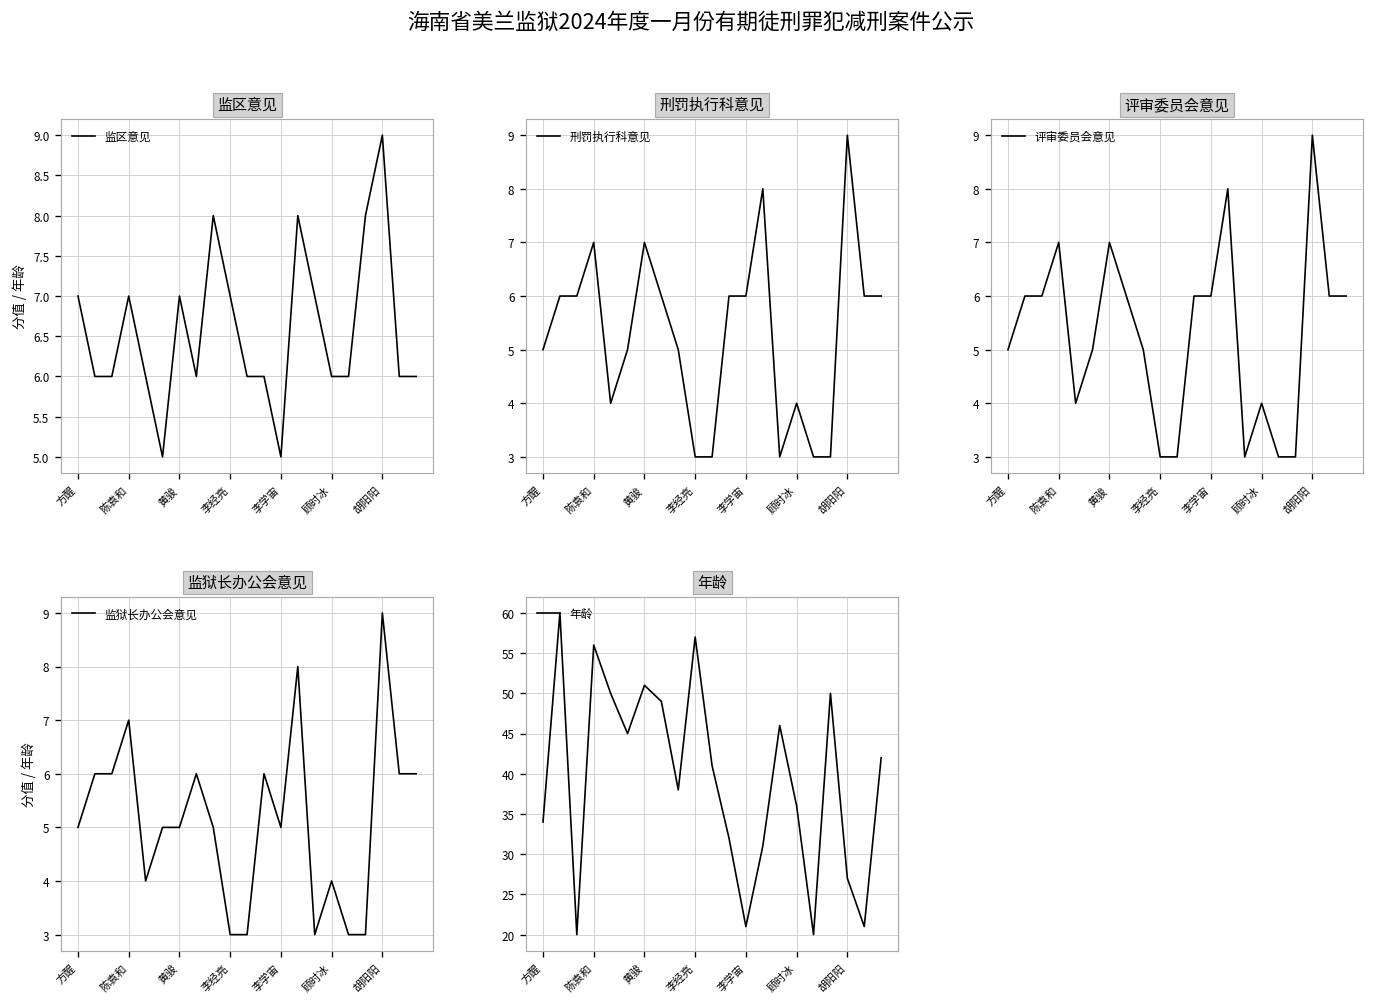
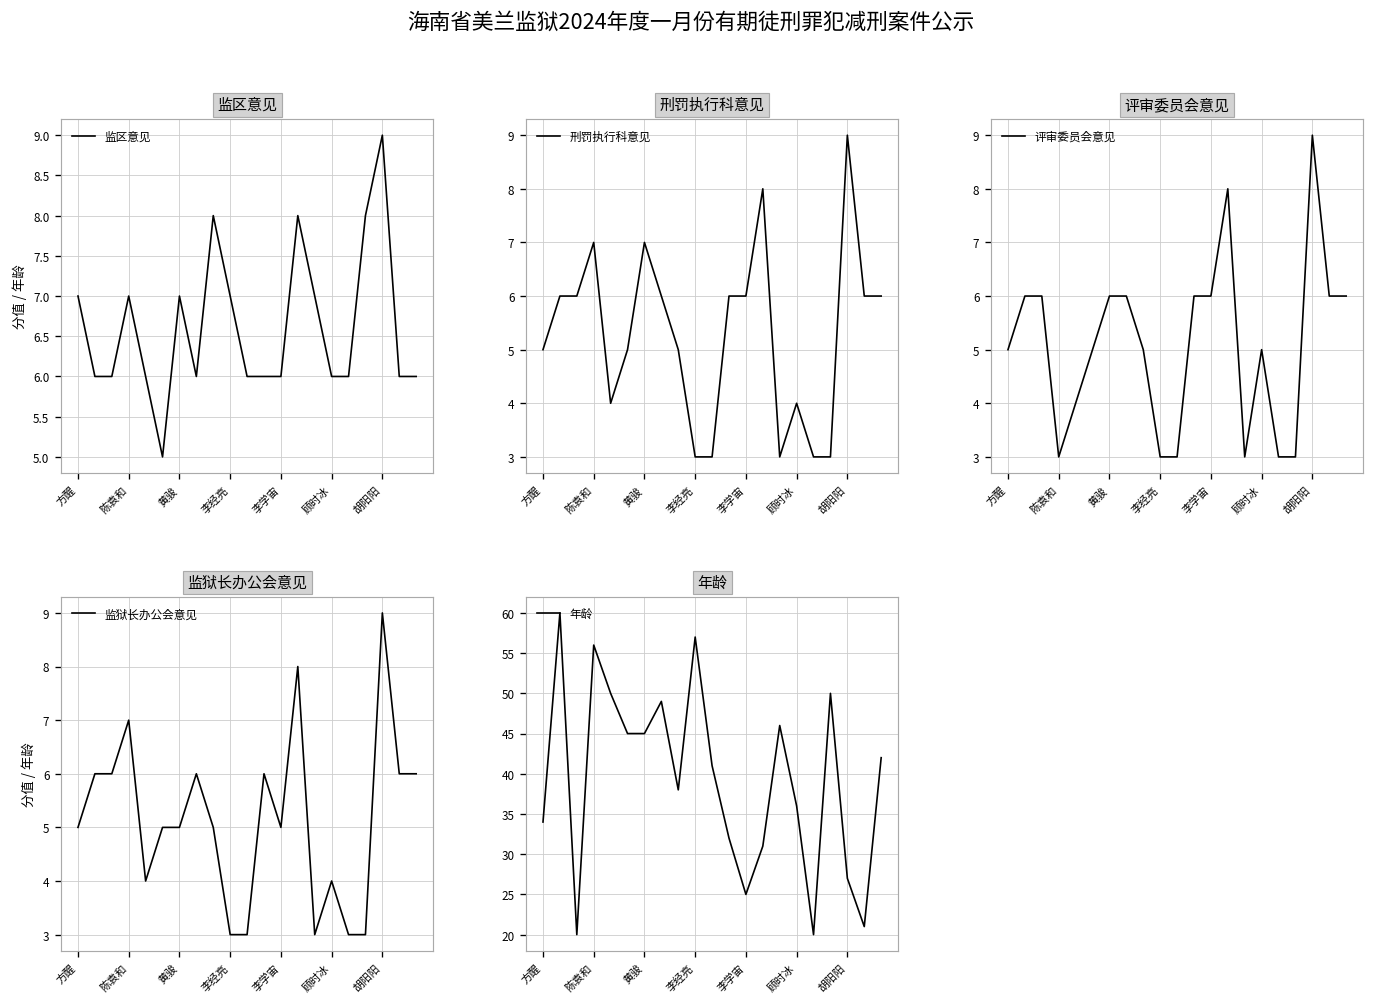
监区意见, 李学宙: 5 -> 6
评审委员会意见, 陈袁和: 7 -> 3
评审委员会意见, 黄骏: 7 -> 6
评审委员会意见, 顾时冰: 4 -> 5
年龄, 黄骏: 51 -> 45
年龄, 李学宙: 21 -> 25
